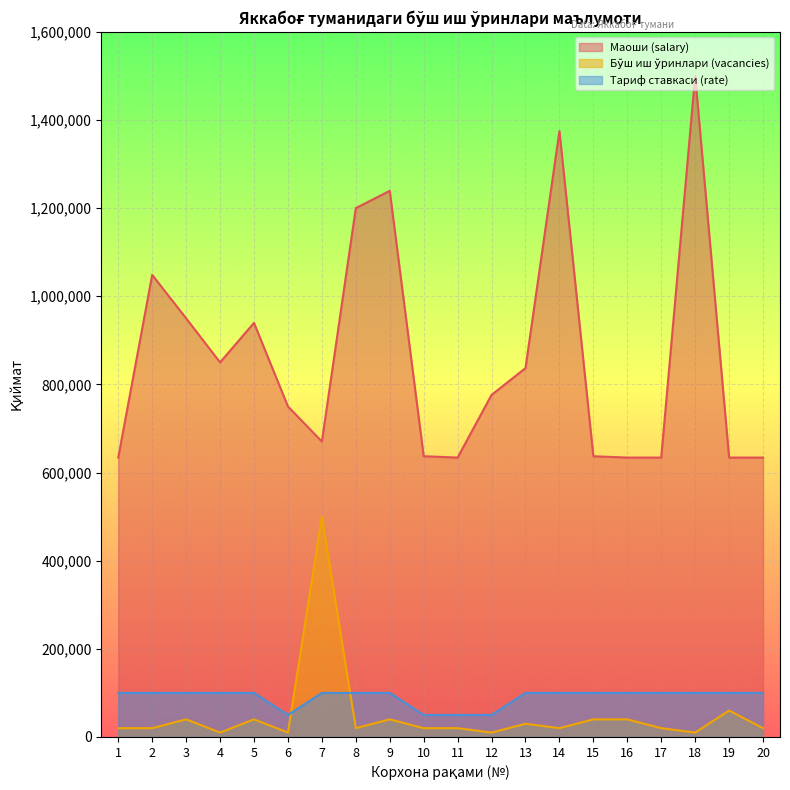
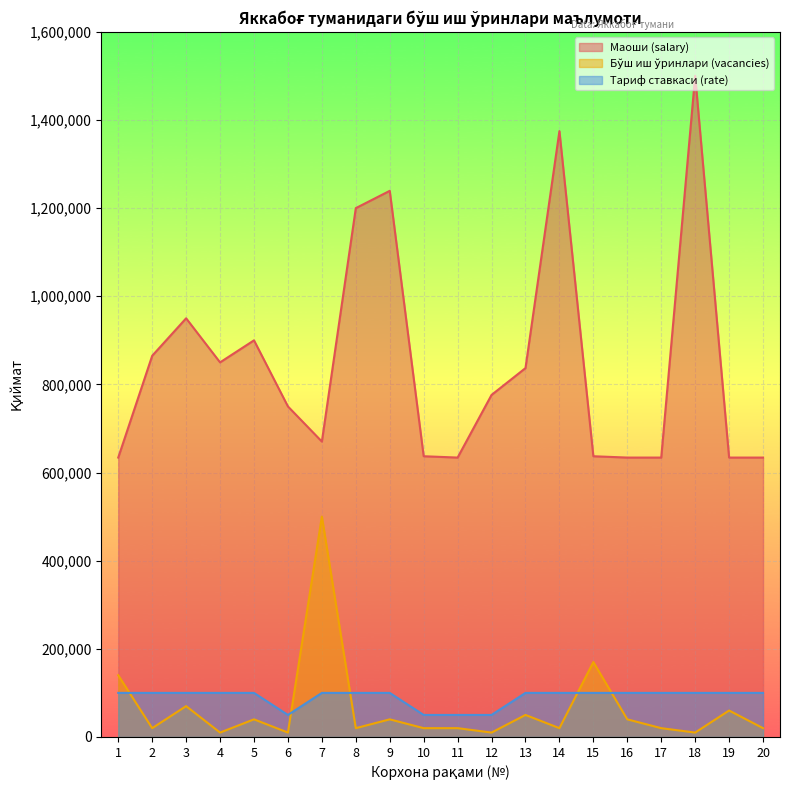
Бўш иш ўринлари (vacancies), 1: 20,000 -> 140,000
Маоши (salary), 2: 1,050,000 -> 870,000
Бўш иш ўринлари (vacancies), 3: 40,000 -> 70,000
Маоши (salary), 5: 940,000 -> 900,000
Бўш иш ўринлари (vacancies), 13: 30,000 -> 50,000
Бўш иш ўринлари (vacancies), 15: 40,000 -> 170,000
